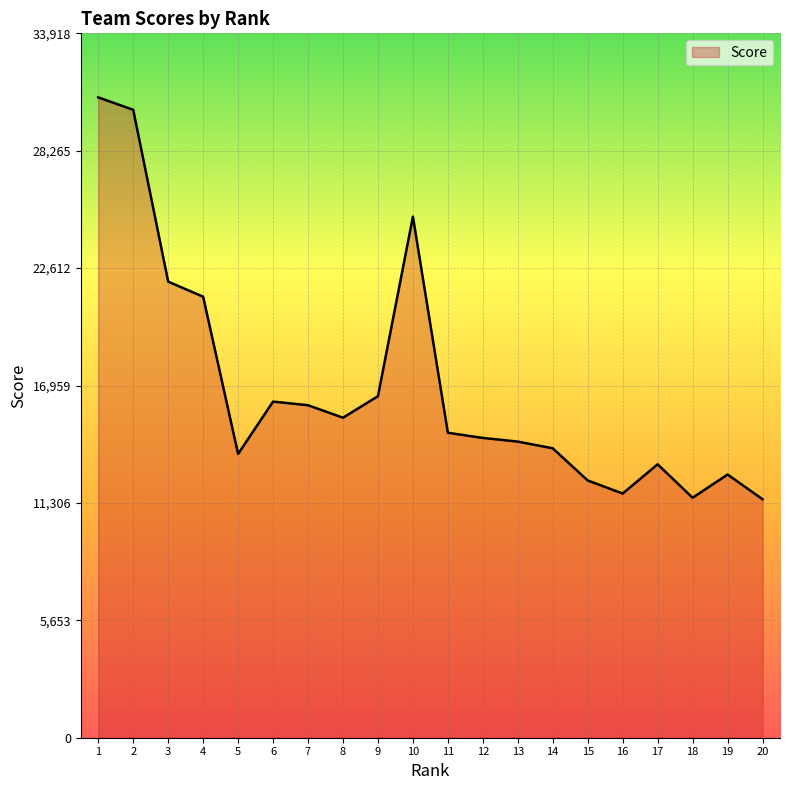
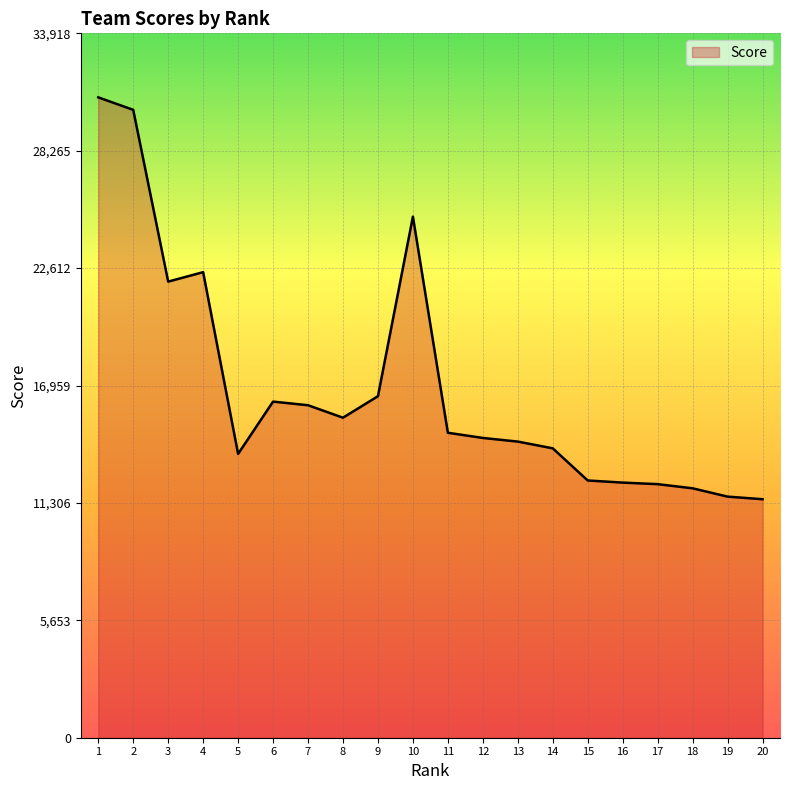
4: 21,200 -> 22,400
16: 11,800 -> 12,300
17: 13,200 -> 12,200
18: 11,600 -> 12,000
19: 12,700 -> 11,600
